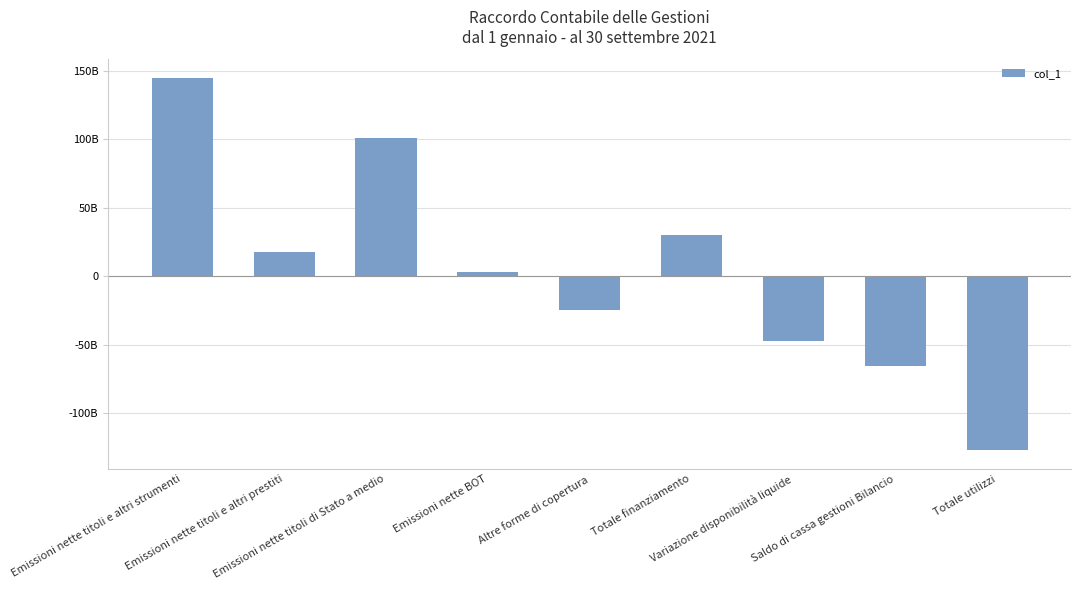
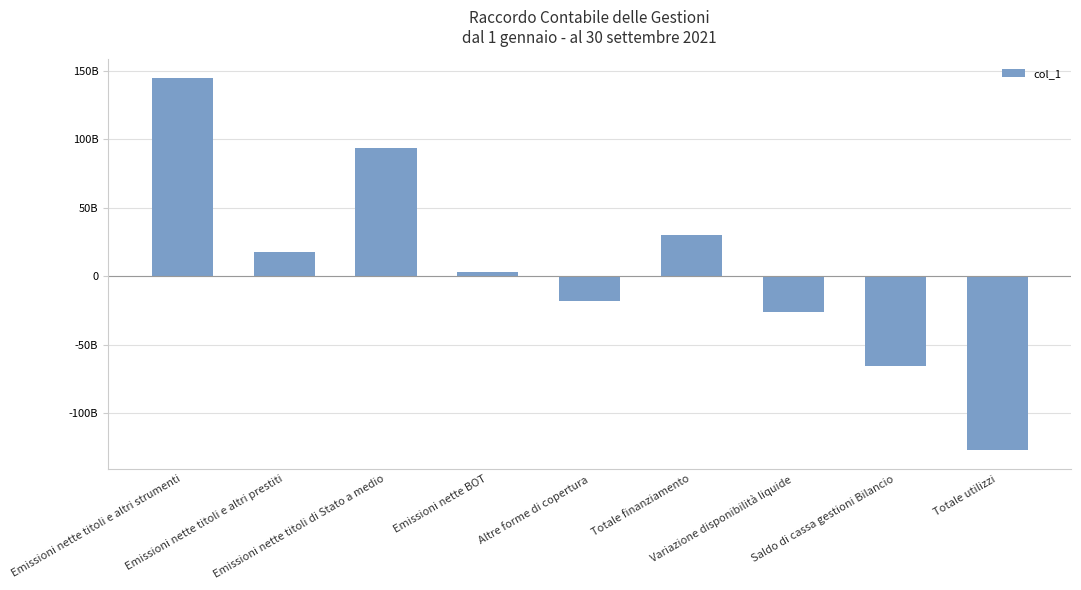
Emissioni nette titoli di Stato a medio: 101000000000 -> 94000000000
Altre forme di copertura: -25000000000 -> -18000000000
Variazione disponibilità liquide: -47000000000 -> -26000000000
